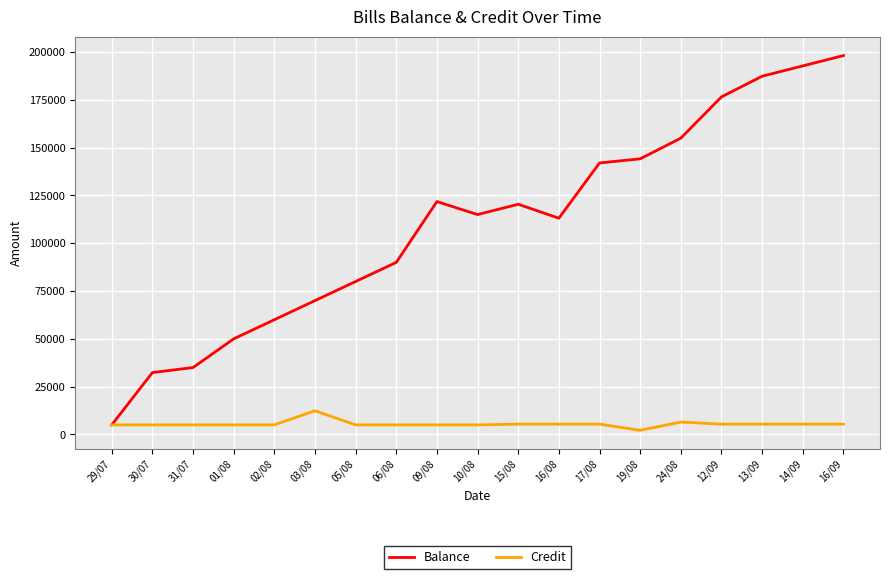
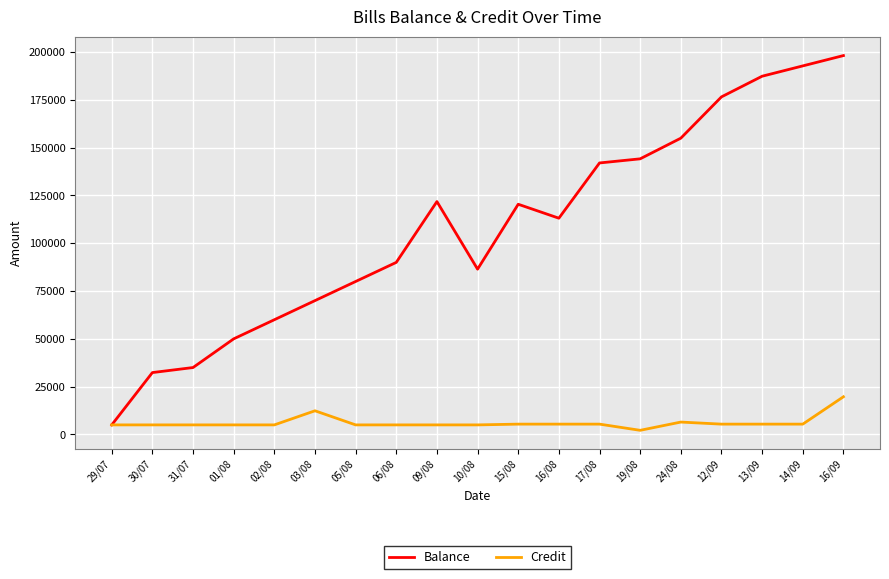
Balance, 10/08: 115000 -> 86000
Credit, 16/09: 5000 -> 20000
